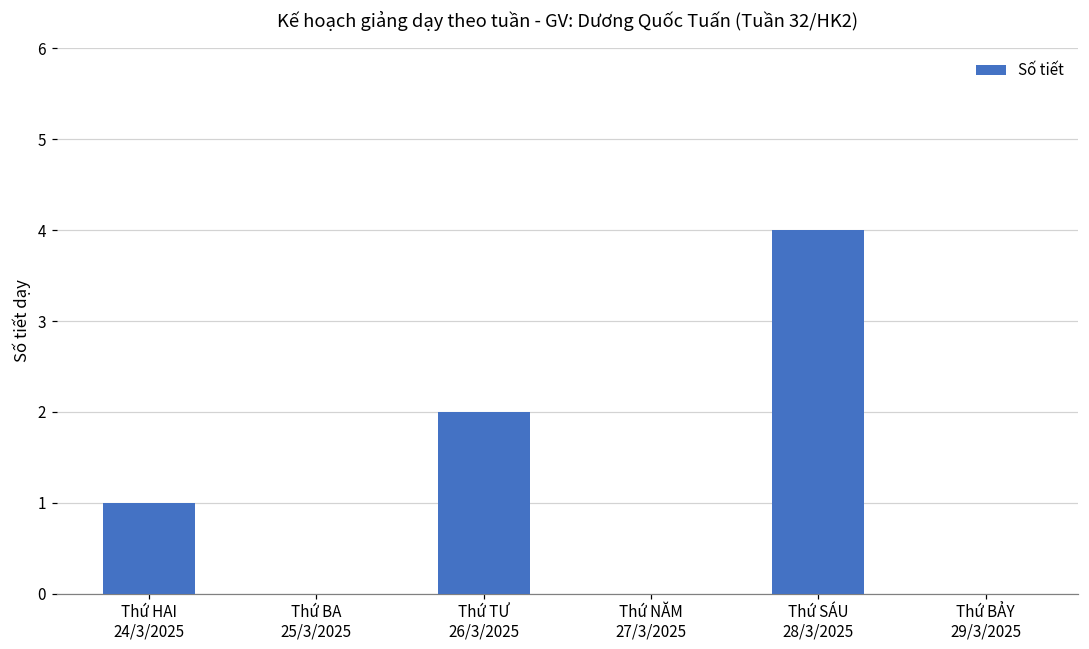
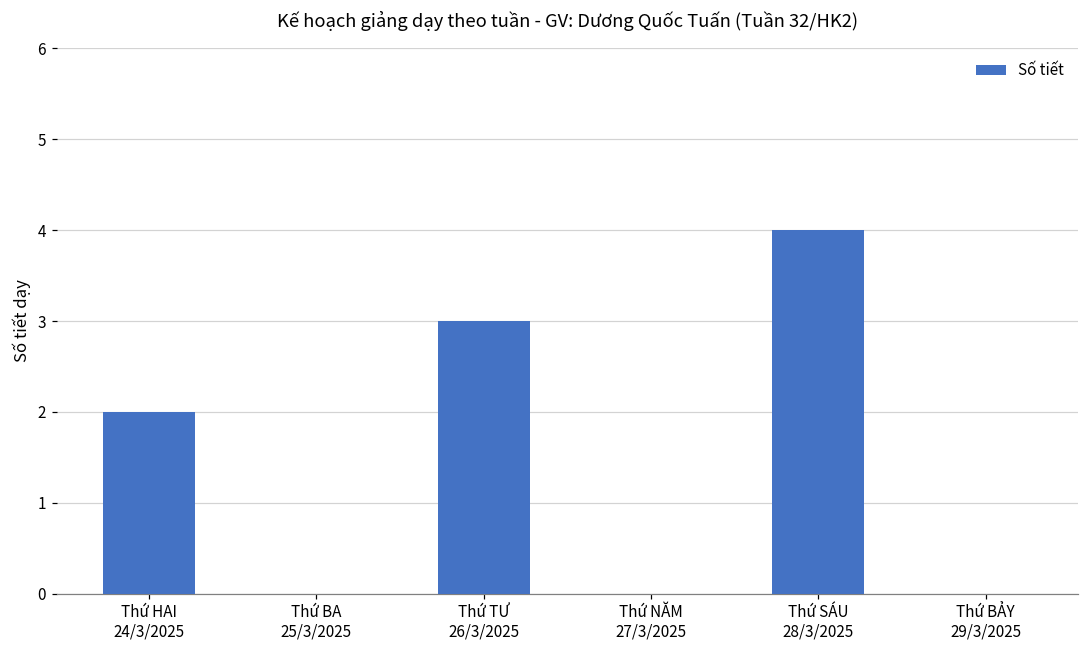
Thứ HAI 24/3/2025: 1 -> 2
Thứ TƯ 26/3/2025: 2 -> 3
